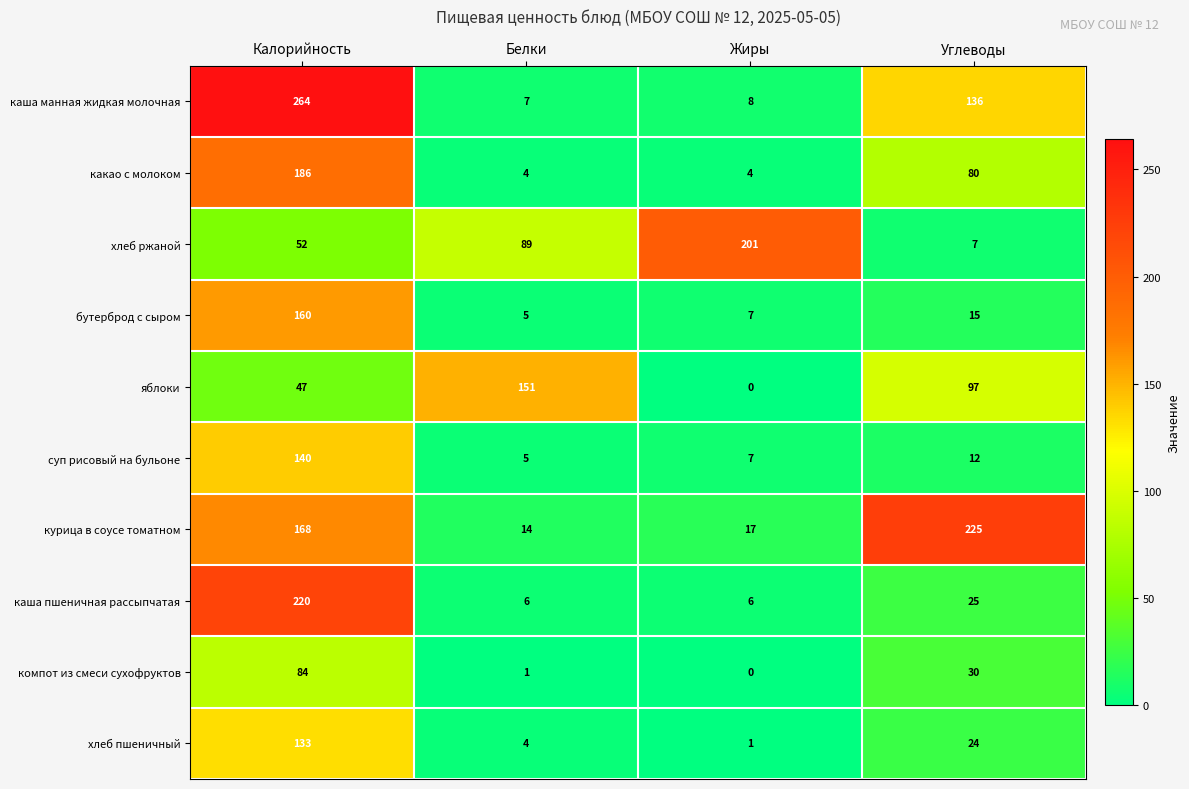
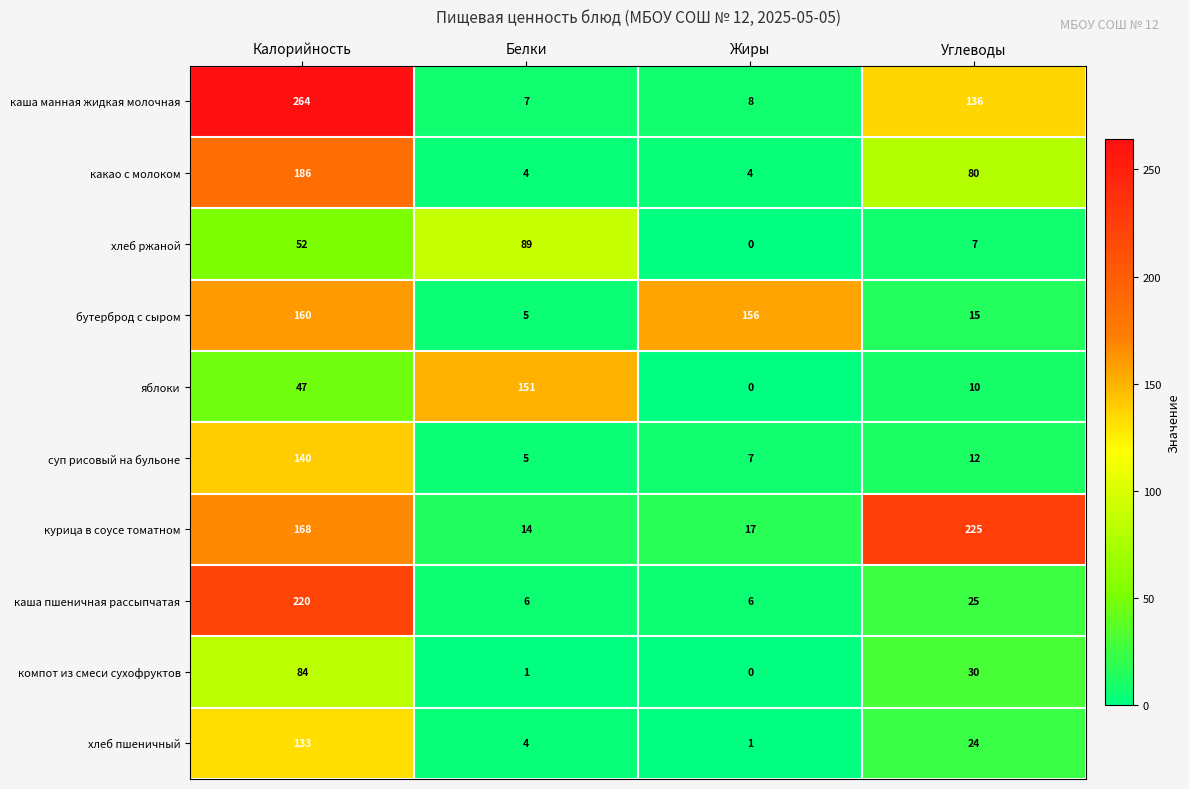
хлеб ржаной, Жиры: 201 -> 0
бутерброд с сыром, Жиры: 7 -> 156
яблоки, Углеводы: 97 -> 10
